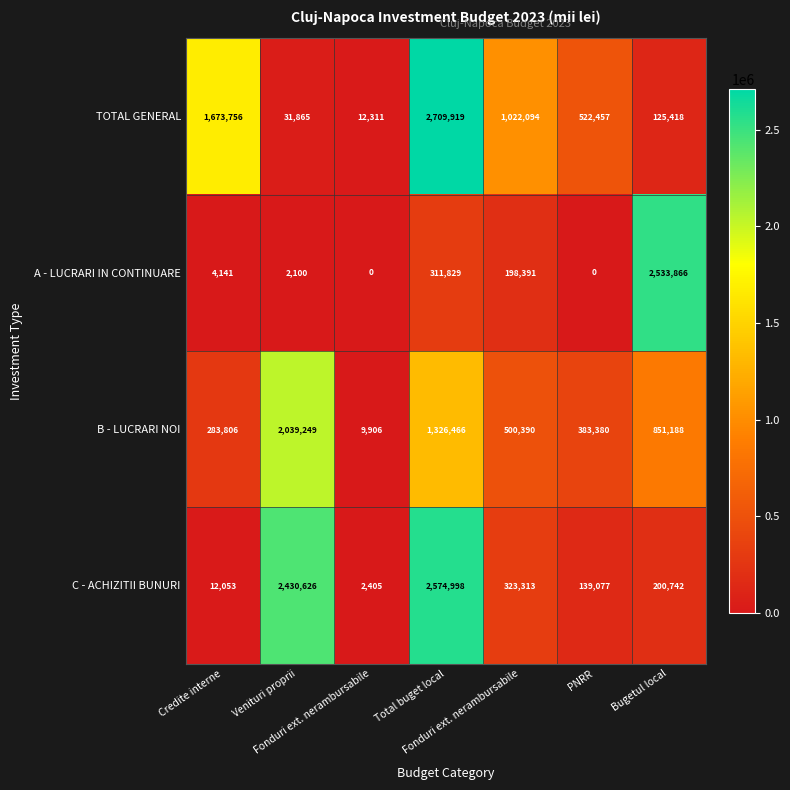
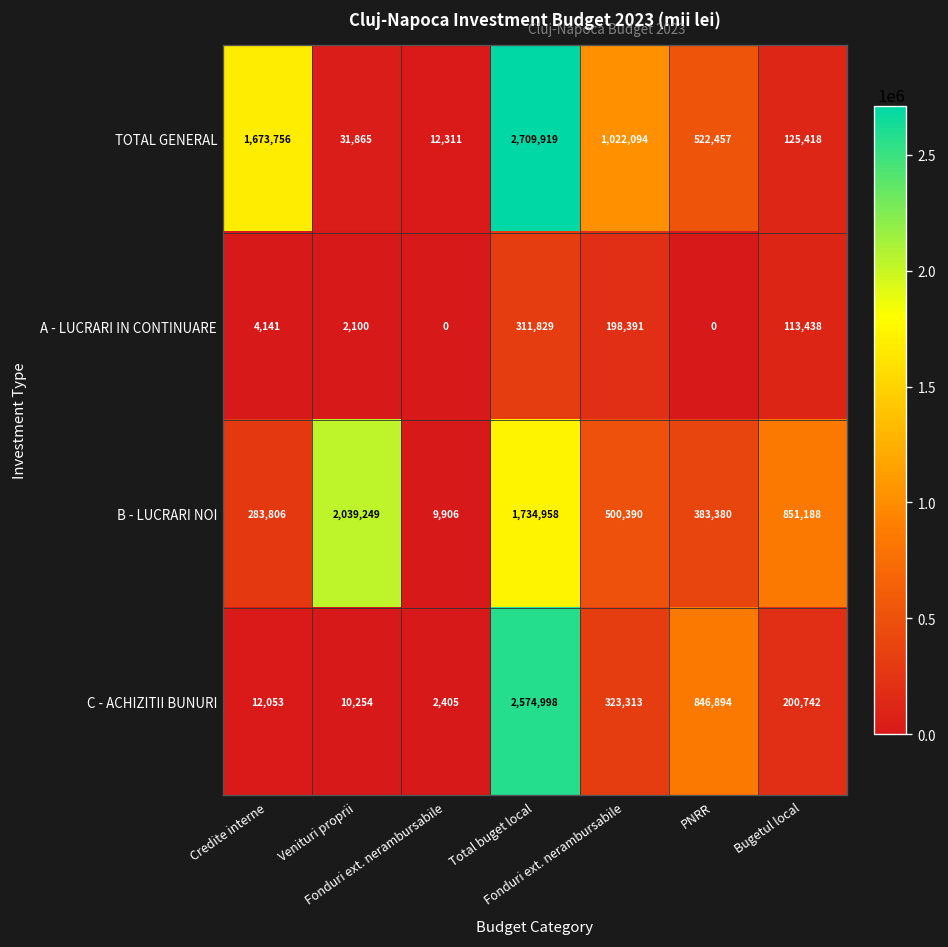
A - LUCRARI IN CONTINUARE, Bugetul local: 2,533,866 -> 113,438
B - LUCRARI NOI, Total buget local: 1,326,466 -> 1,734,958
C - ACHIZITII BUNURI, Venituri proprii: 2,430,626 -> 10,254
C - ACHIZITII BUNURI, PNRR: 139,077 -> 846,894
